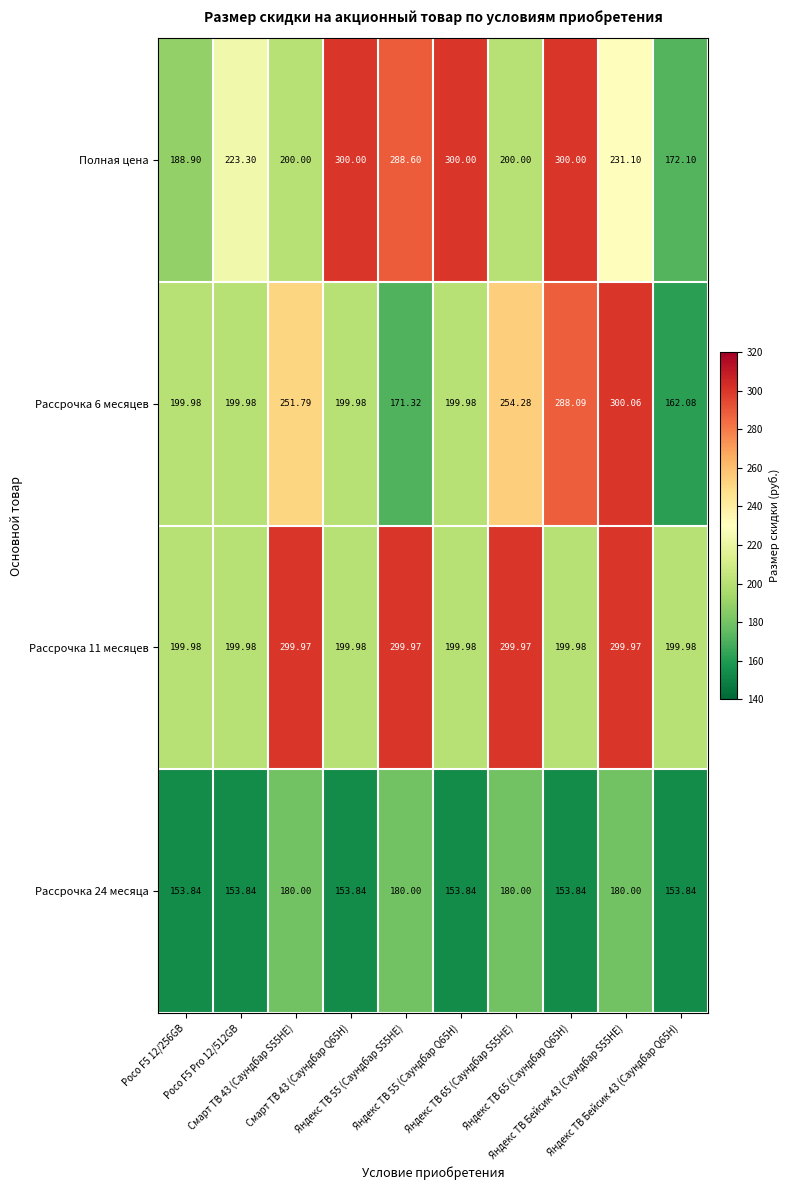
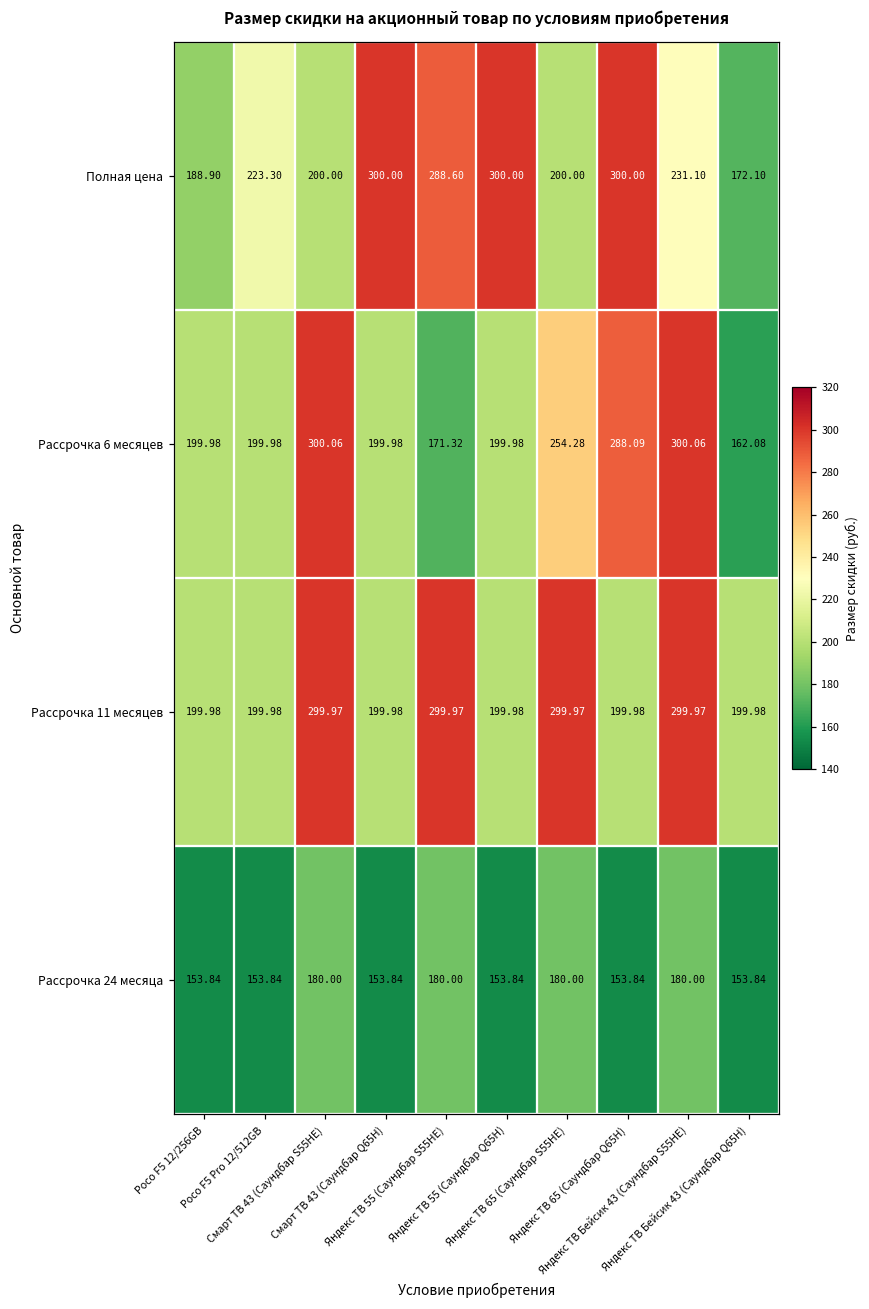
Рассрочка 6 месяцев, Смарт ТВ 43 (Саундбар S55HE): 251.79 -> 300.06
